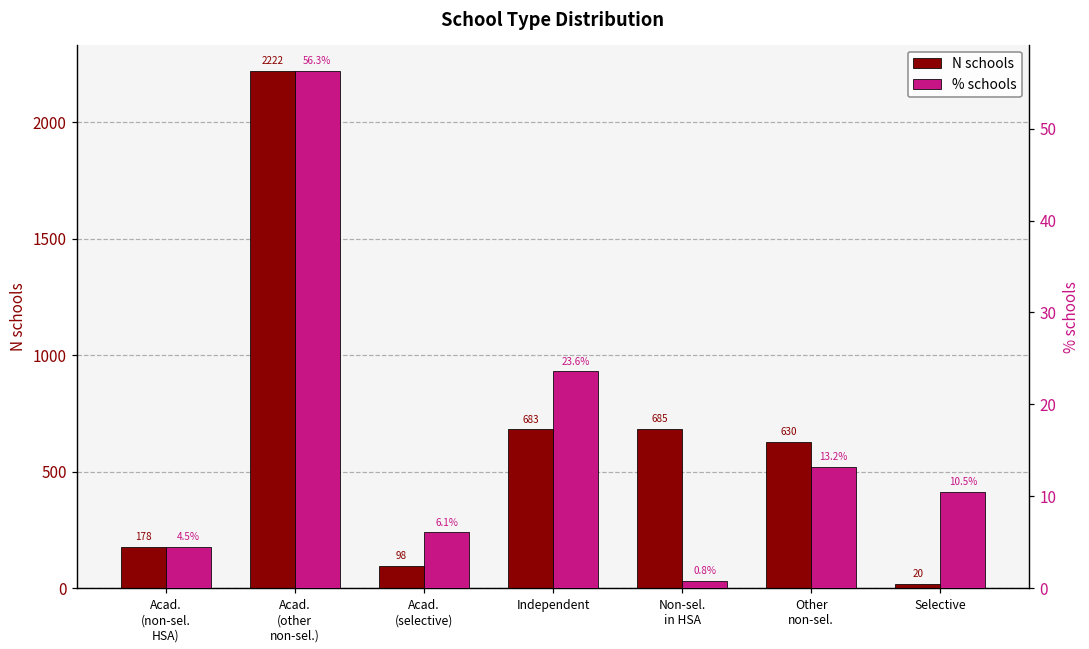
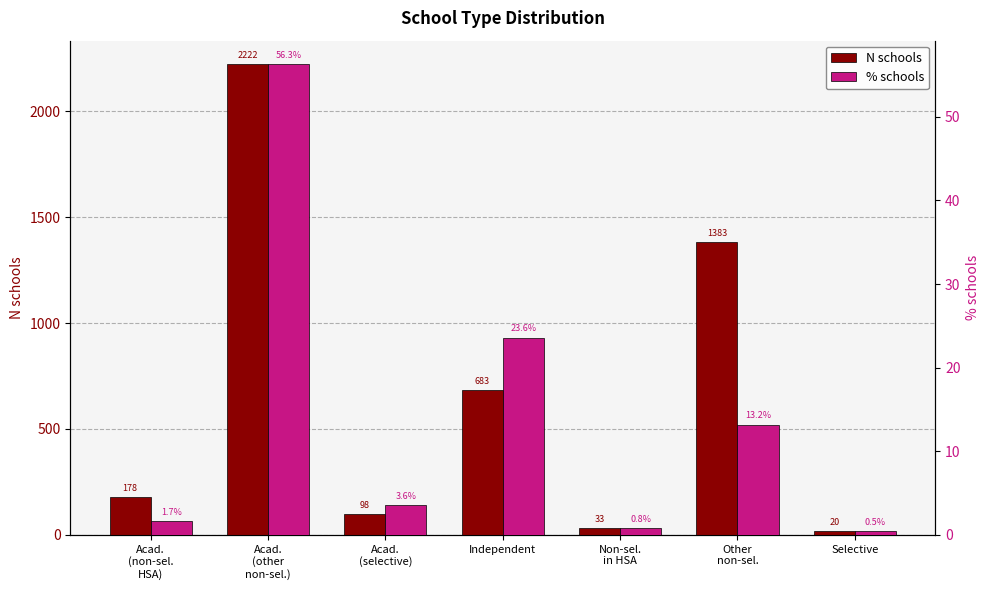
N schools, Non-sel. in HSA: 685 -> 33
N schools, Other non-sel.: 630 -> 1383
% schools, Acad. (non-sel. HSA): 4.5% -> 1.7%
% schools, Acad. (selective): 6.1% -> 3.6%
% schools, Selective: 10.5% -> 0.5%
